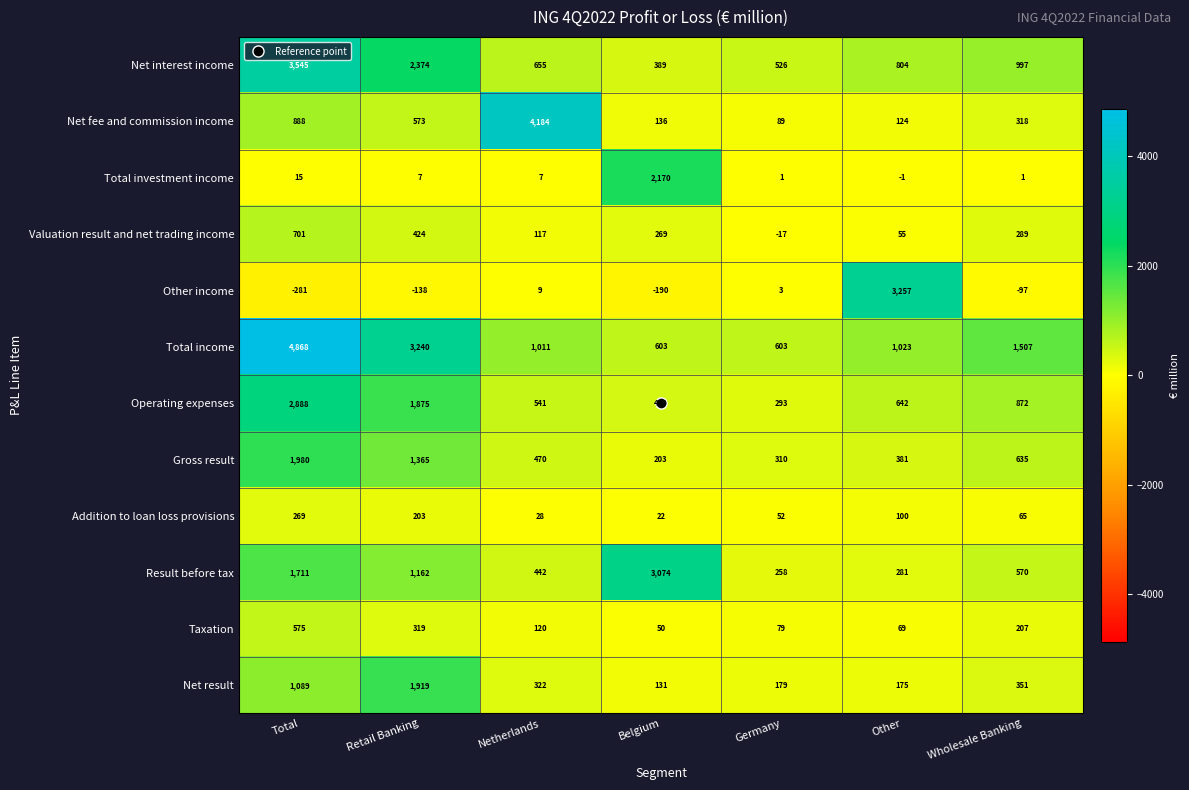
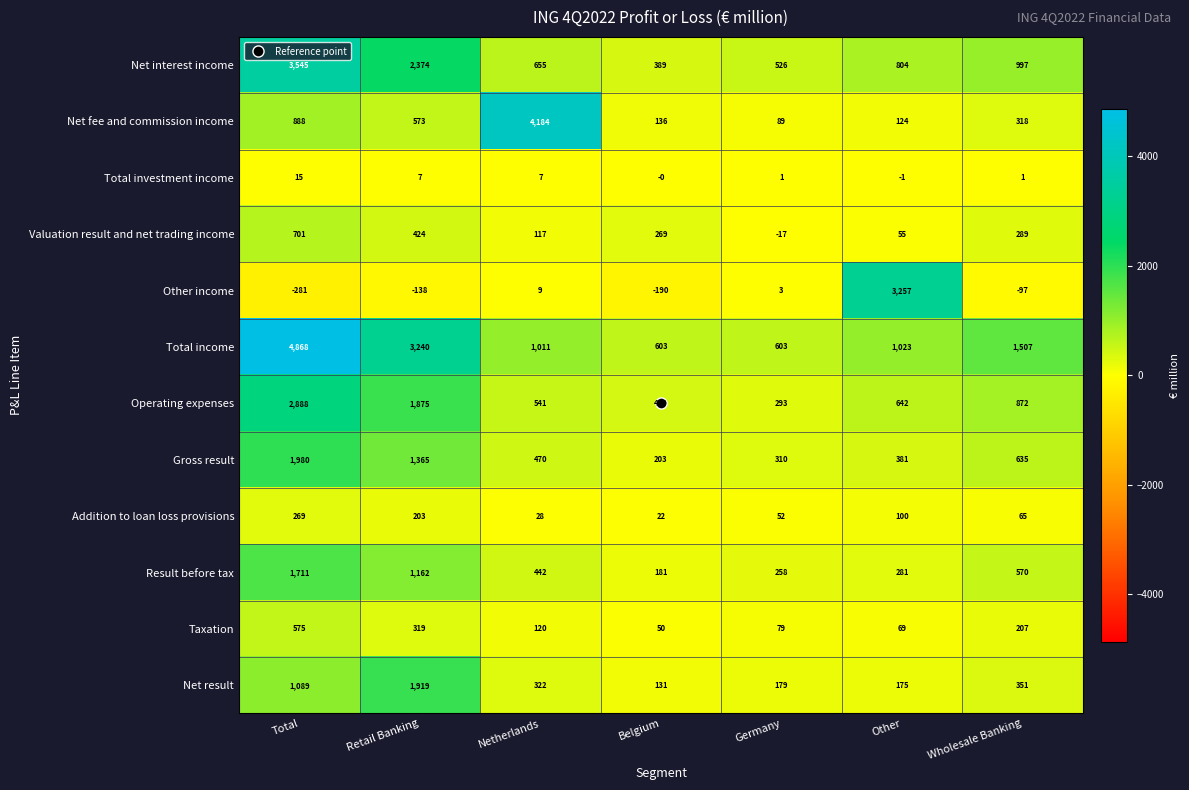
Total investment income, Belgium: 2,170 -> -0
Result before tax, Belgium: 3,074 -> 181
